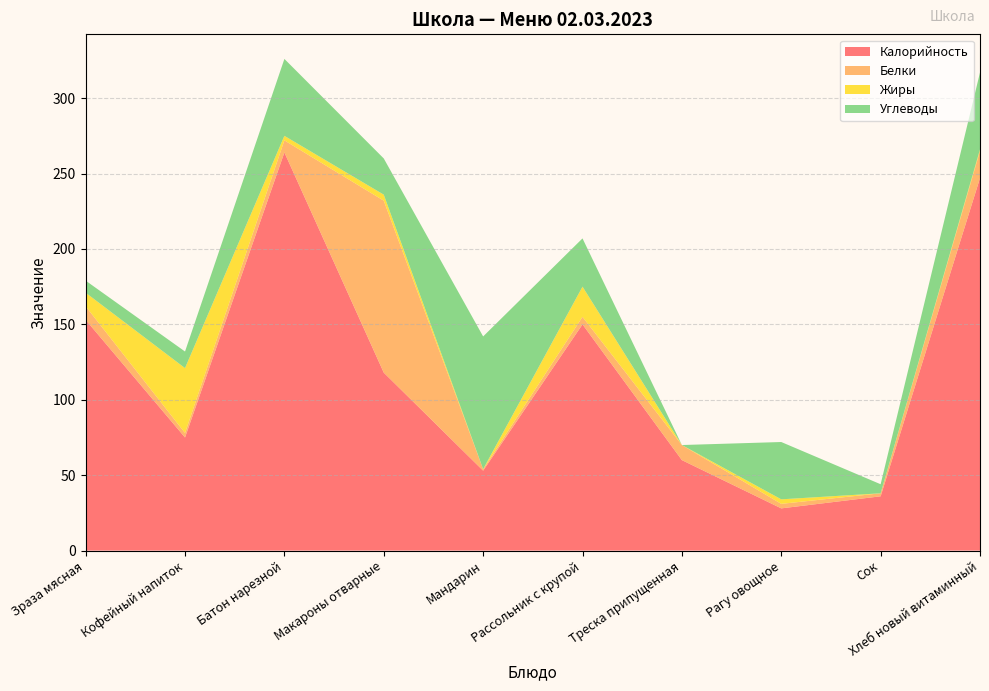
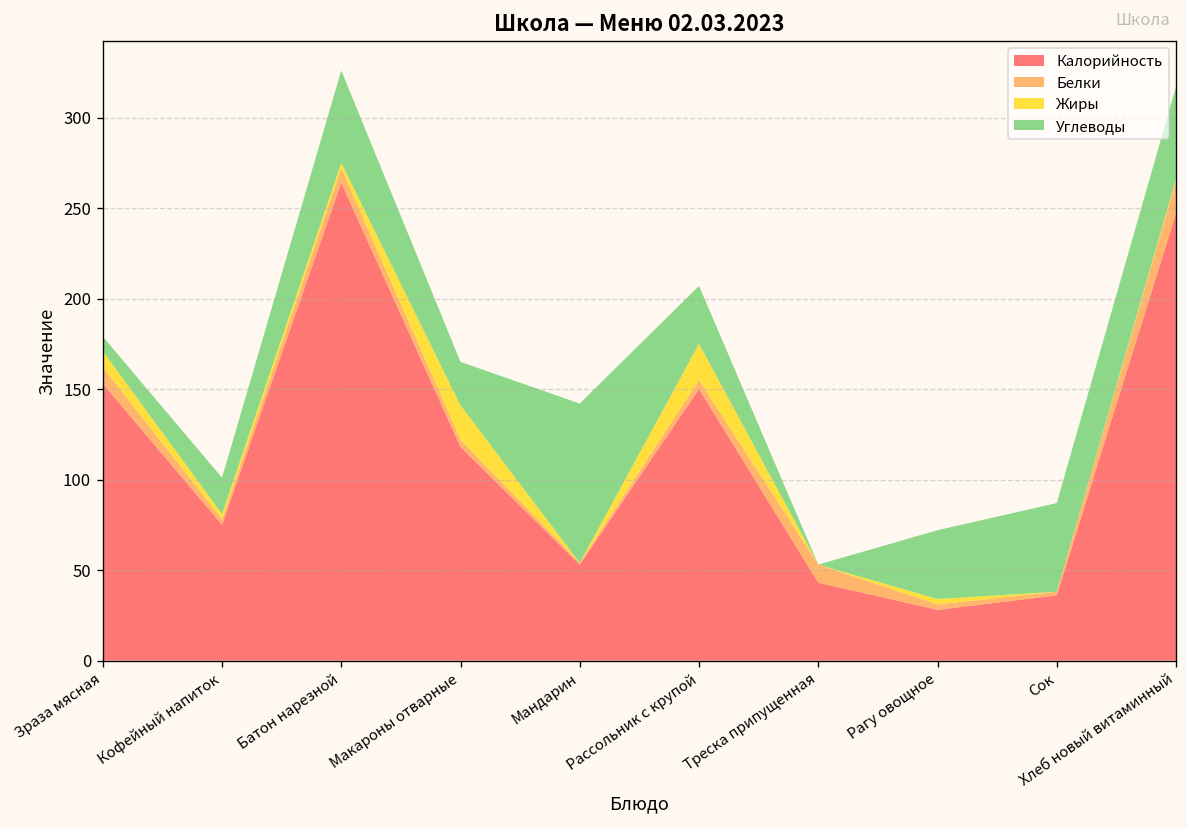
Жиры, Кофейный напиток: 43 -> 3
Углеводы, Кофейный напиток: 11 -> 20
Белки, Макароны отварные: 114 -> 4
Жиры, Макароны отварные: 4 -> 19
Калорийность, Треска припущенная: 60 -> 43
Углеводы, Сок: 6 -> 49
